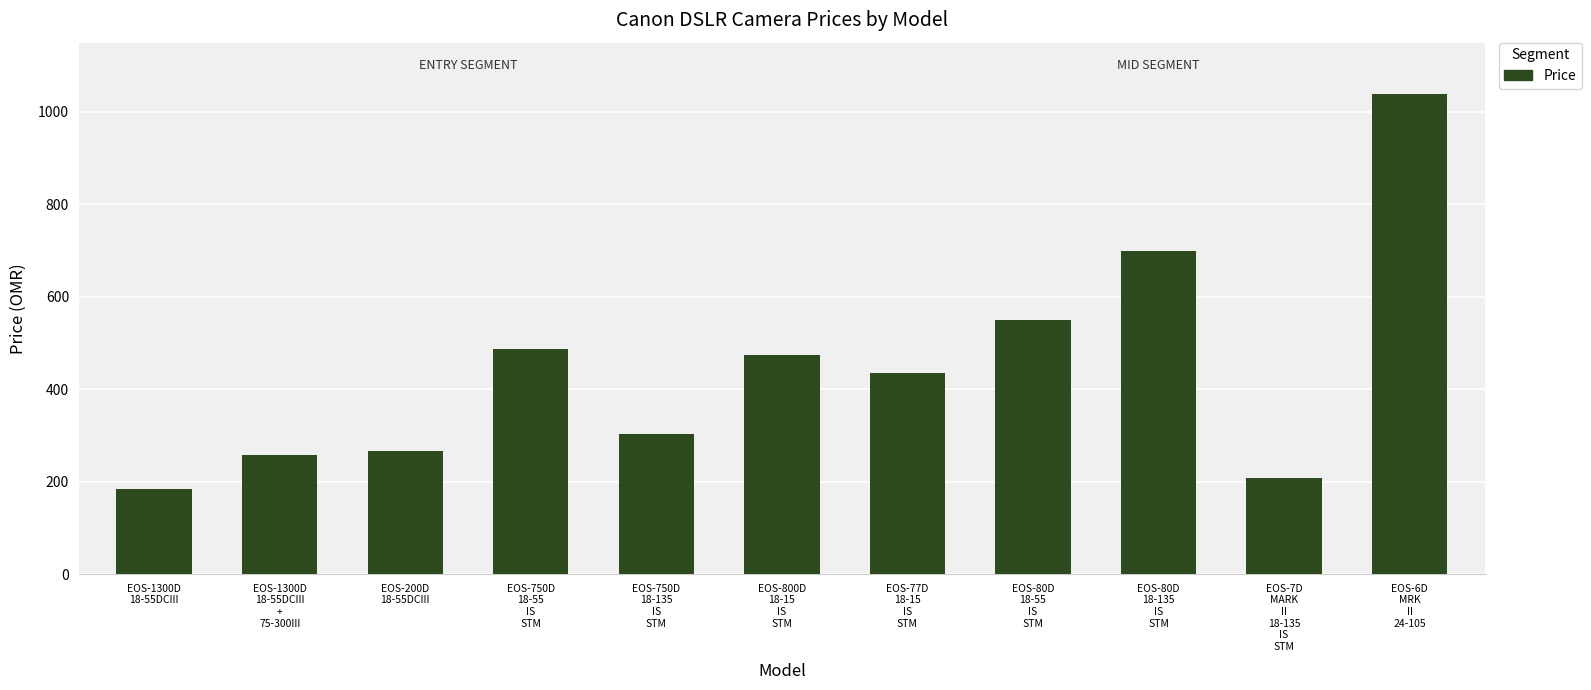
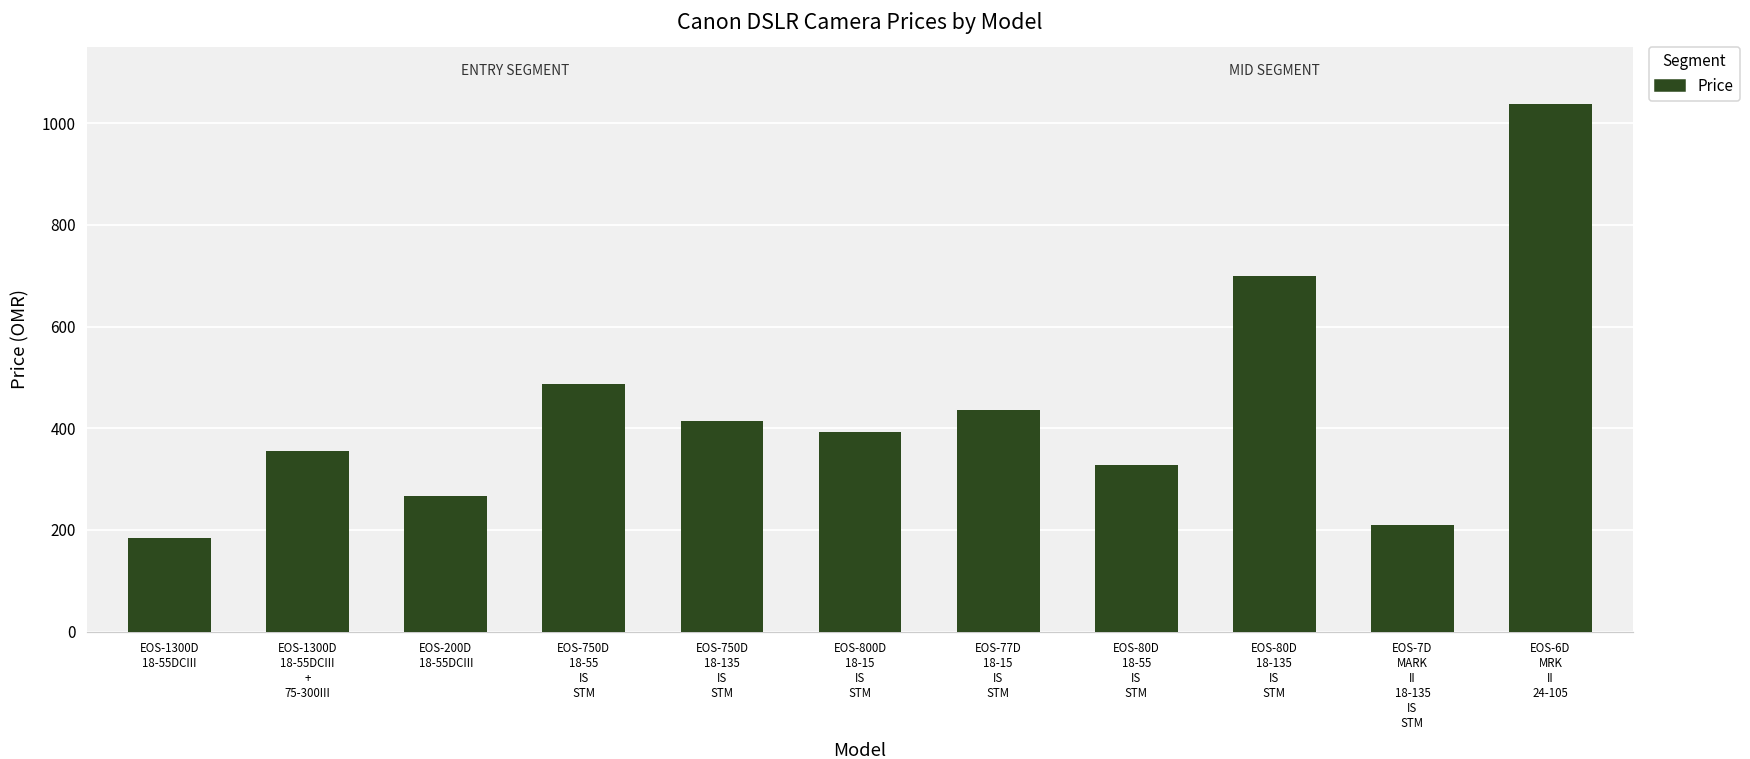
EOS-1300D 18-55DCIII + 75-300III: 260 -> 360
EOS-750D 18-135 IS STM: 300 -> 410
EOS-800D 18-15 IS STM: 480 -> 390
EOS-80D 18-55 IS STM: 550 -> 330
